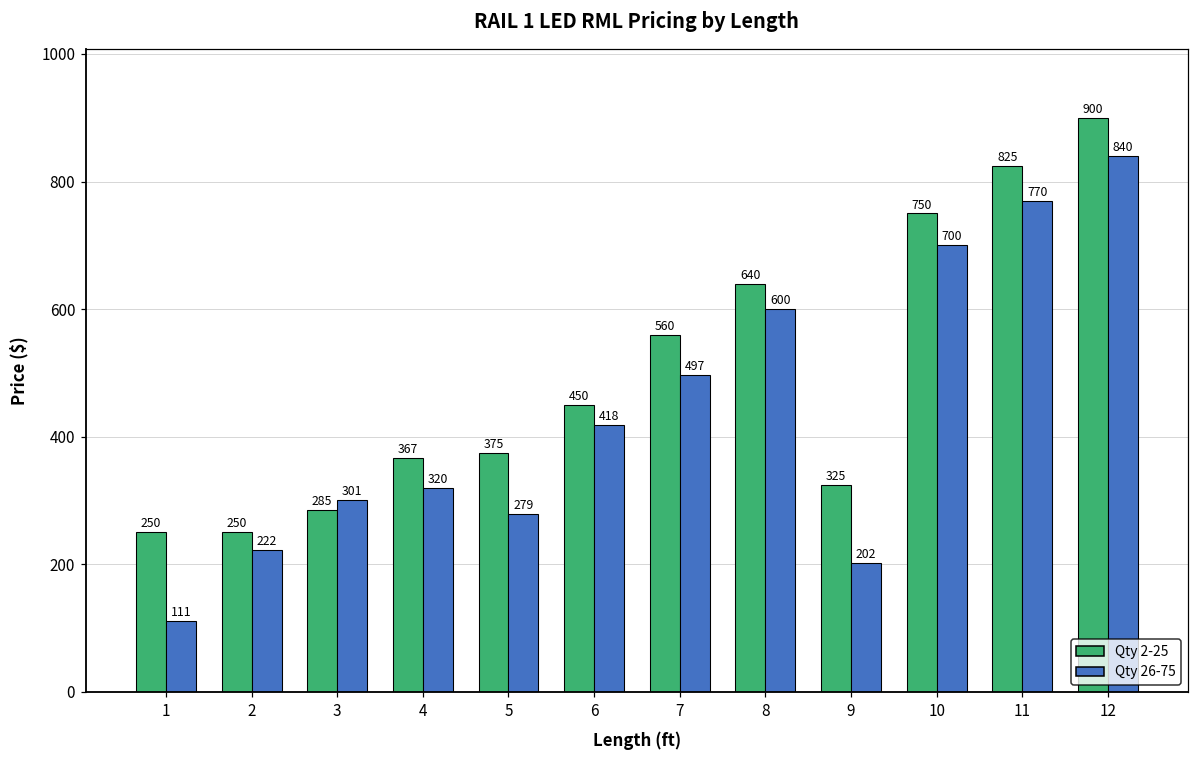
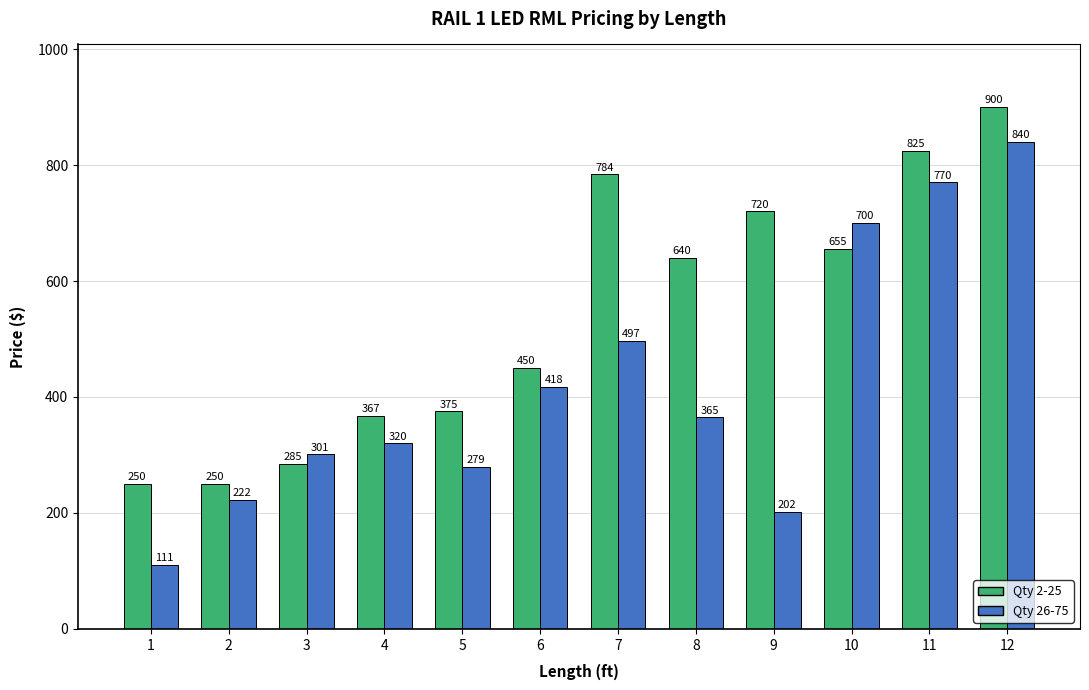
Qty 2-25, 7: 560 -> 784
Qty 26-75, 8: 600 -> 365
Qty 2-25, 9: 325 -> 720
Qty 2-25, 10: 750 -> 655
